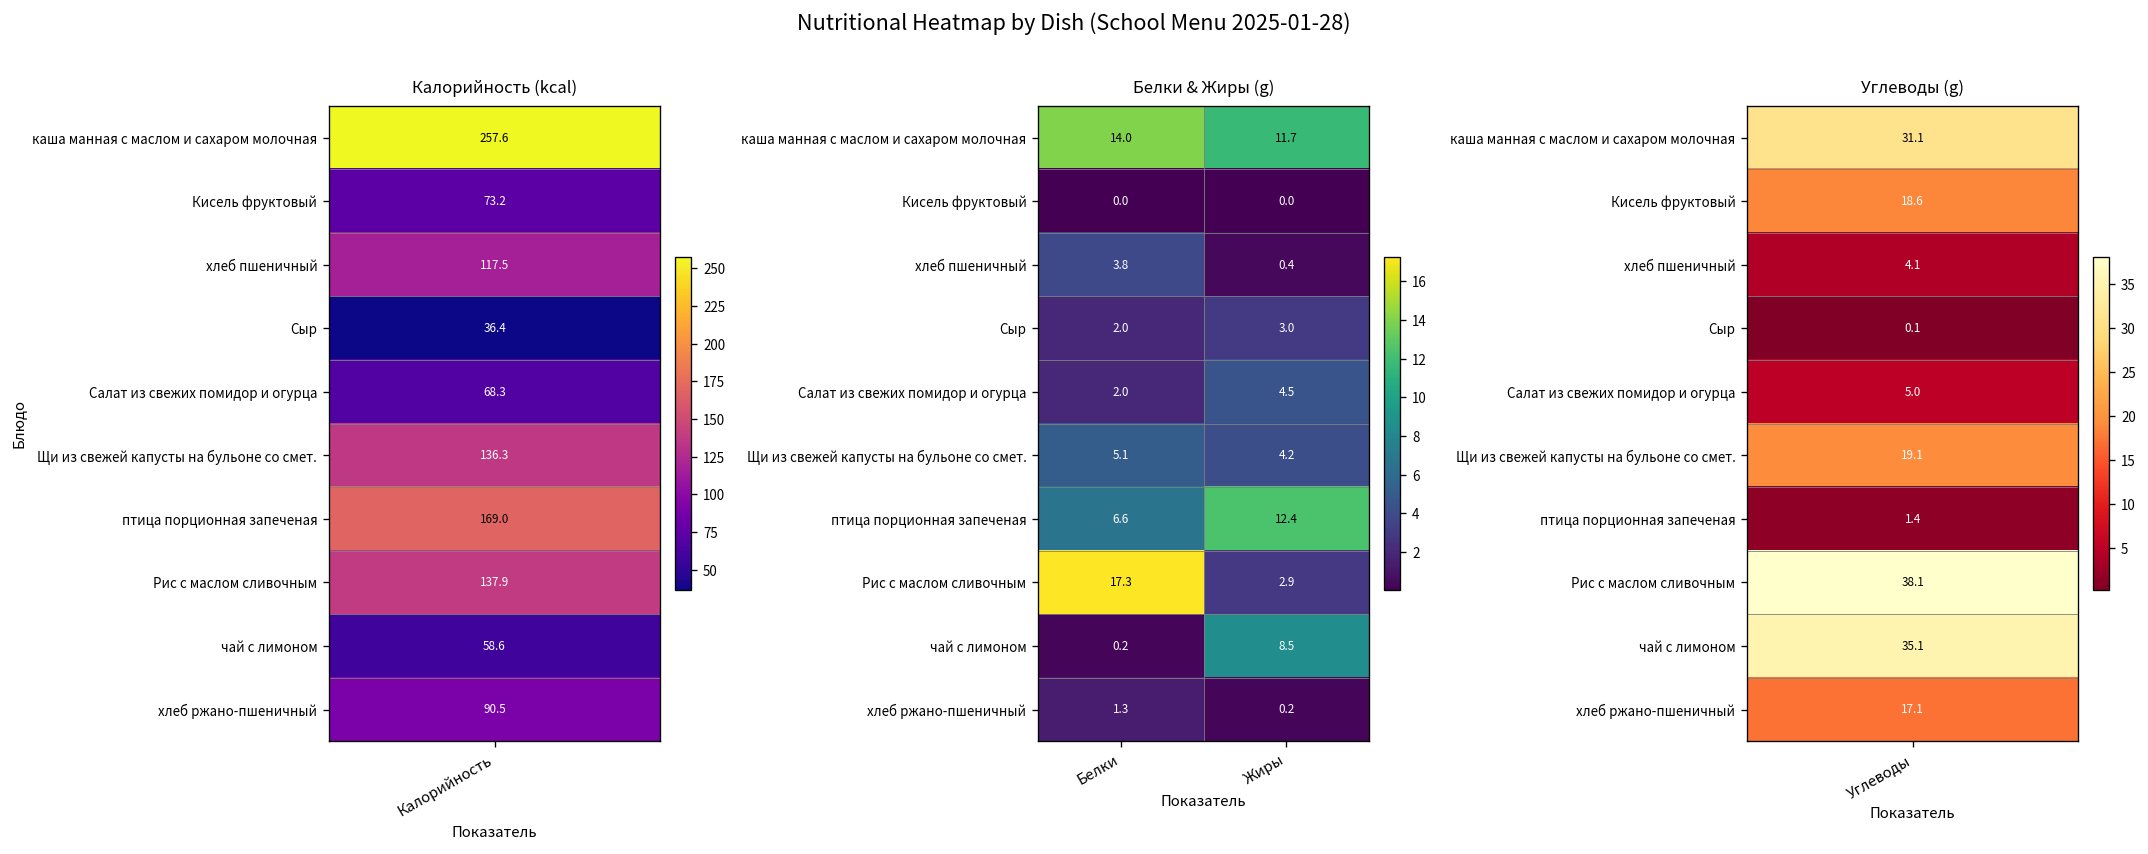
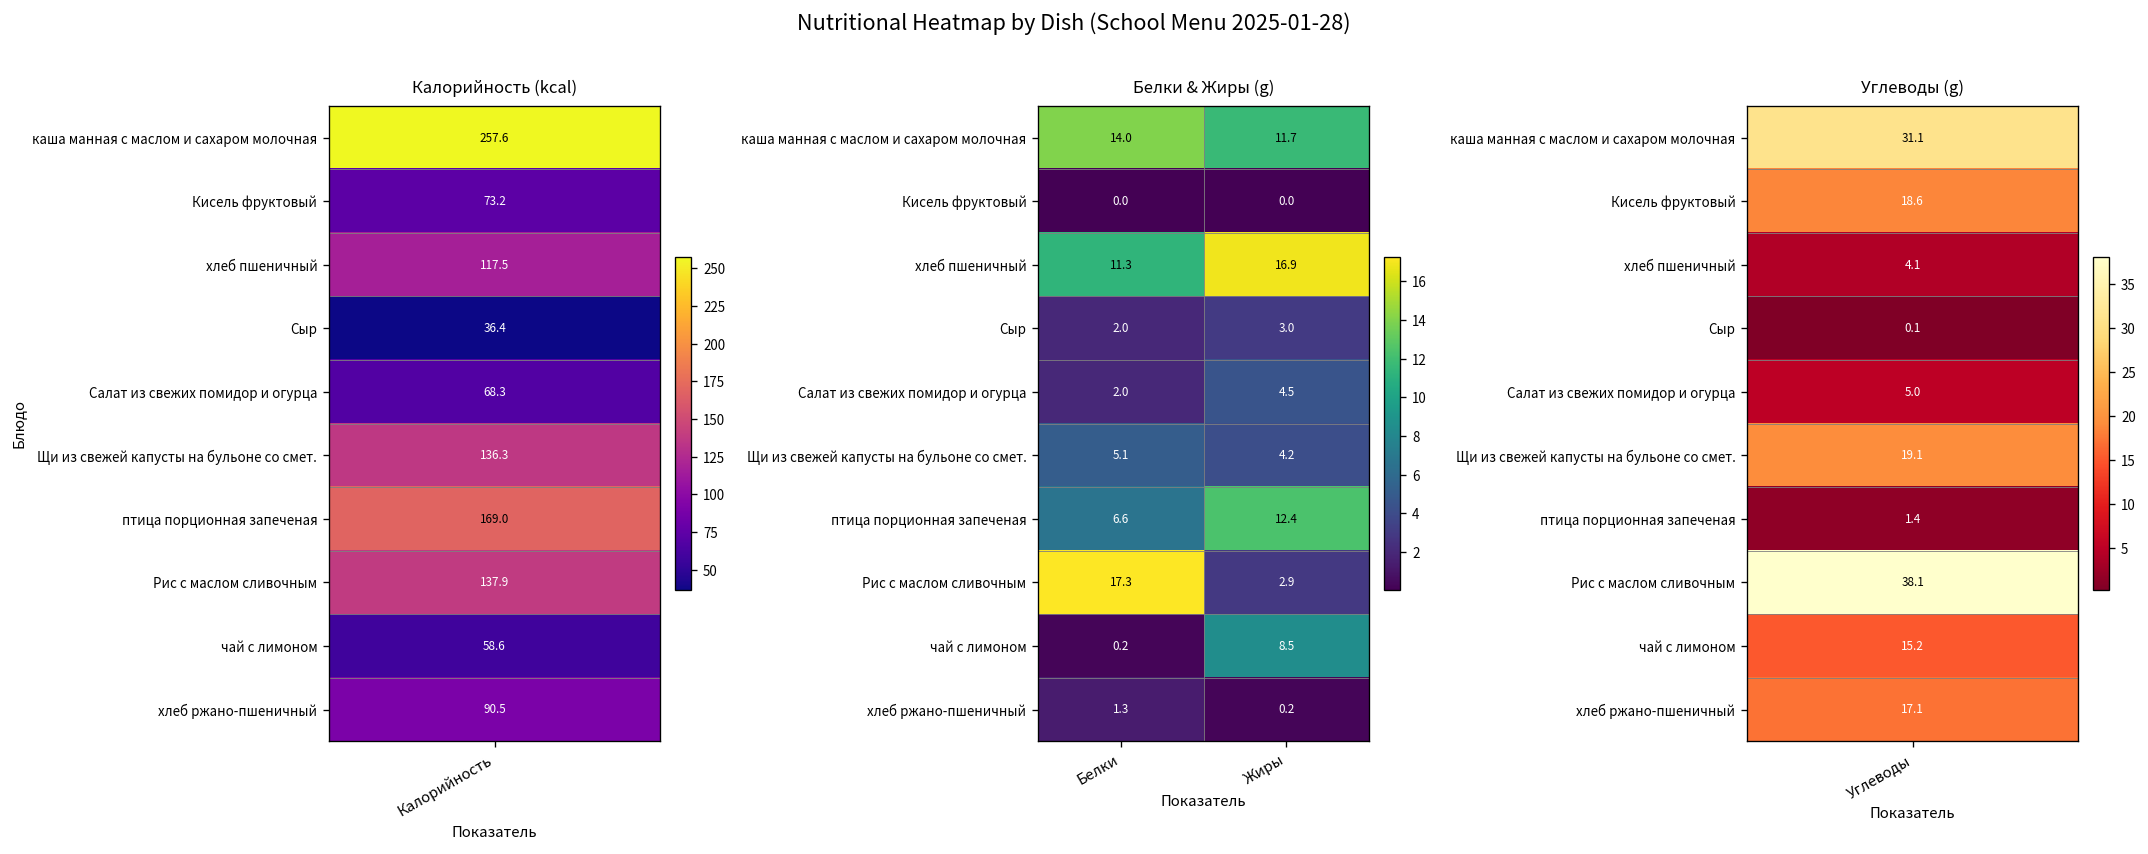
Белки & Жиры (g), хлеб пшеничный, Белки: 3.8 -> 11.3
Белки & Жиры (g), хлеб пшеничный, Жиры: 0.4 -> 16.9
Углеводы (g), чай с лимоном, Углеводы: 35.1 -> 15.2
